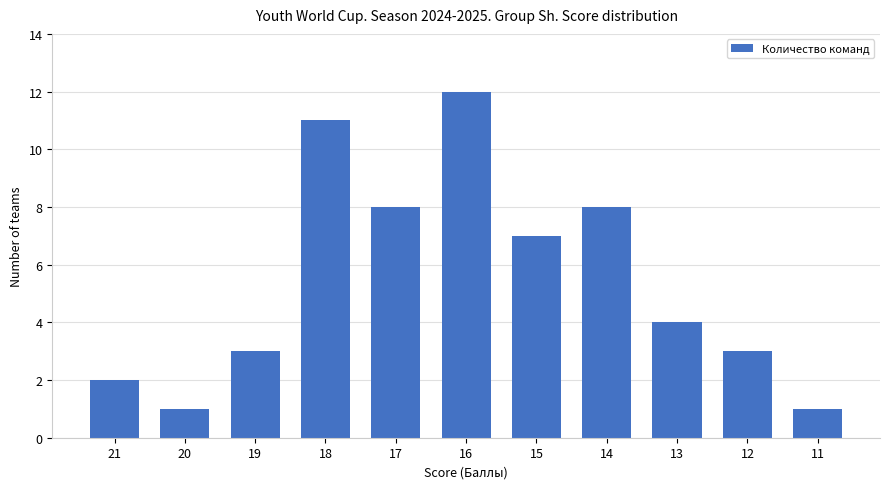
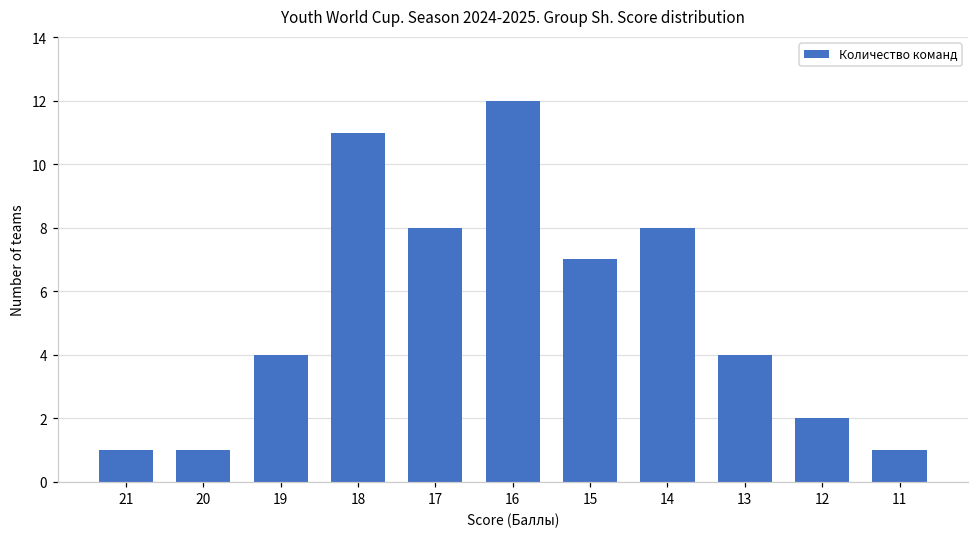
21: 2 -> 1
19: 3 -> 4
12: 3 -> 2
